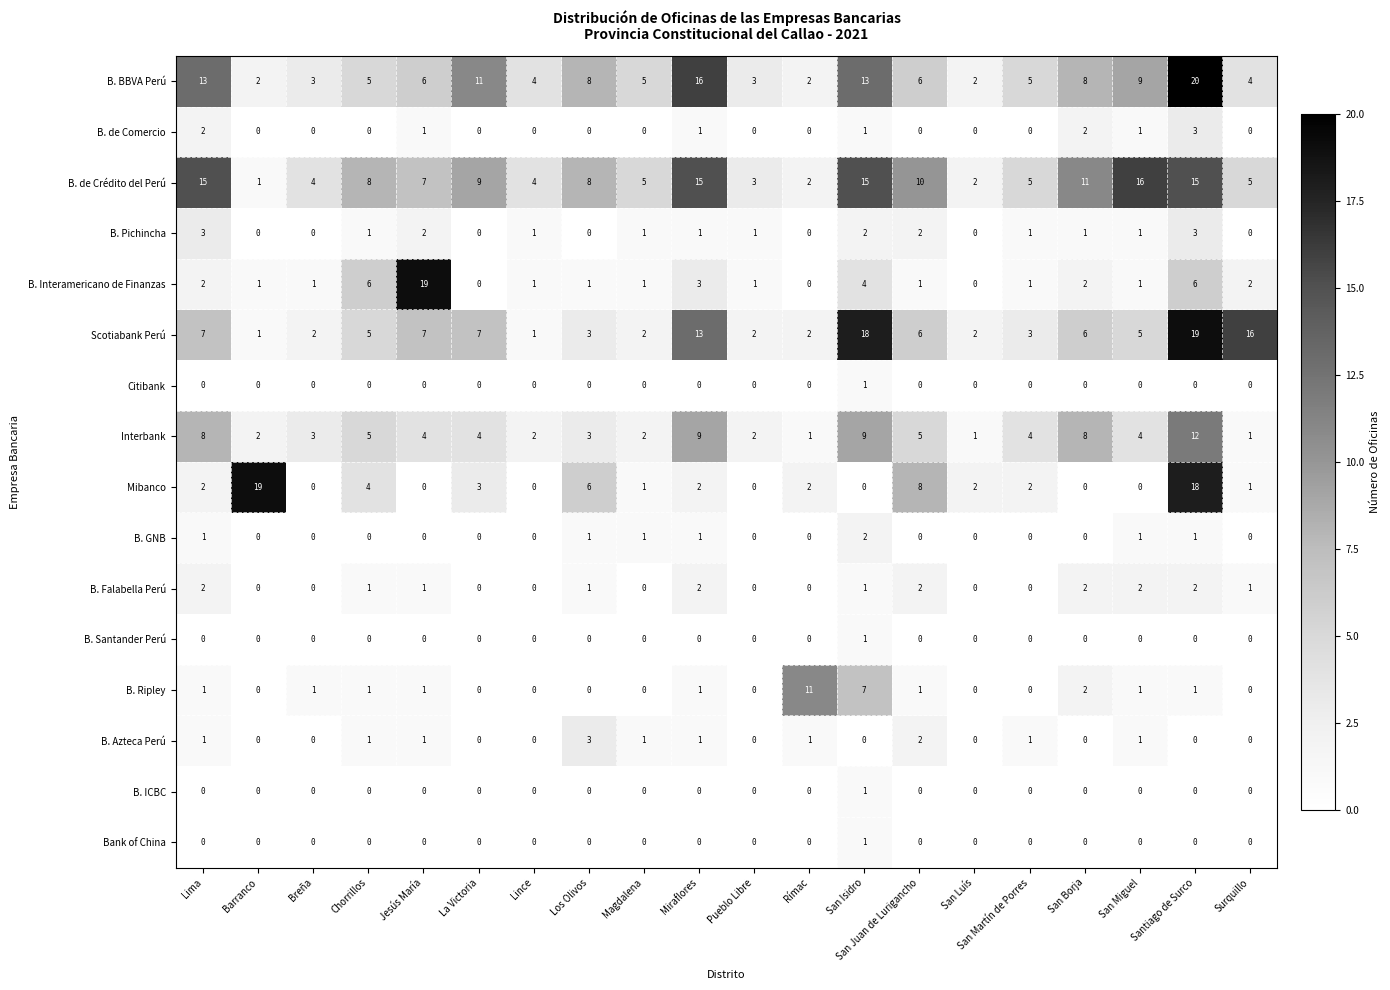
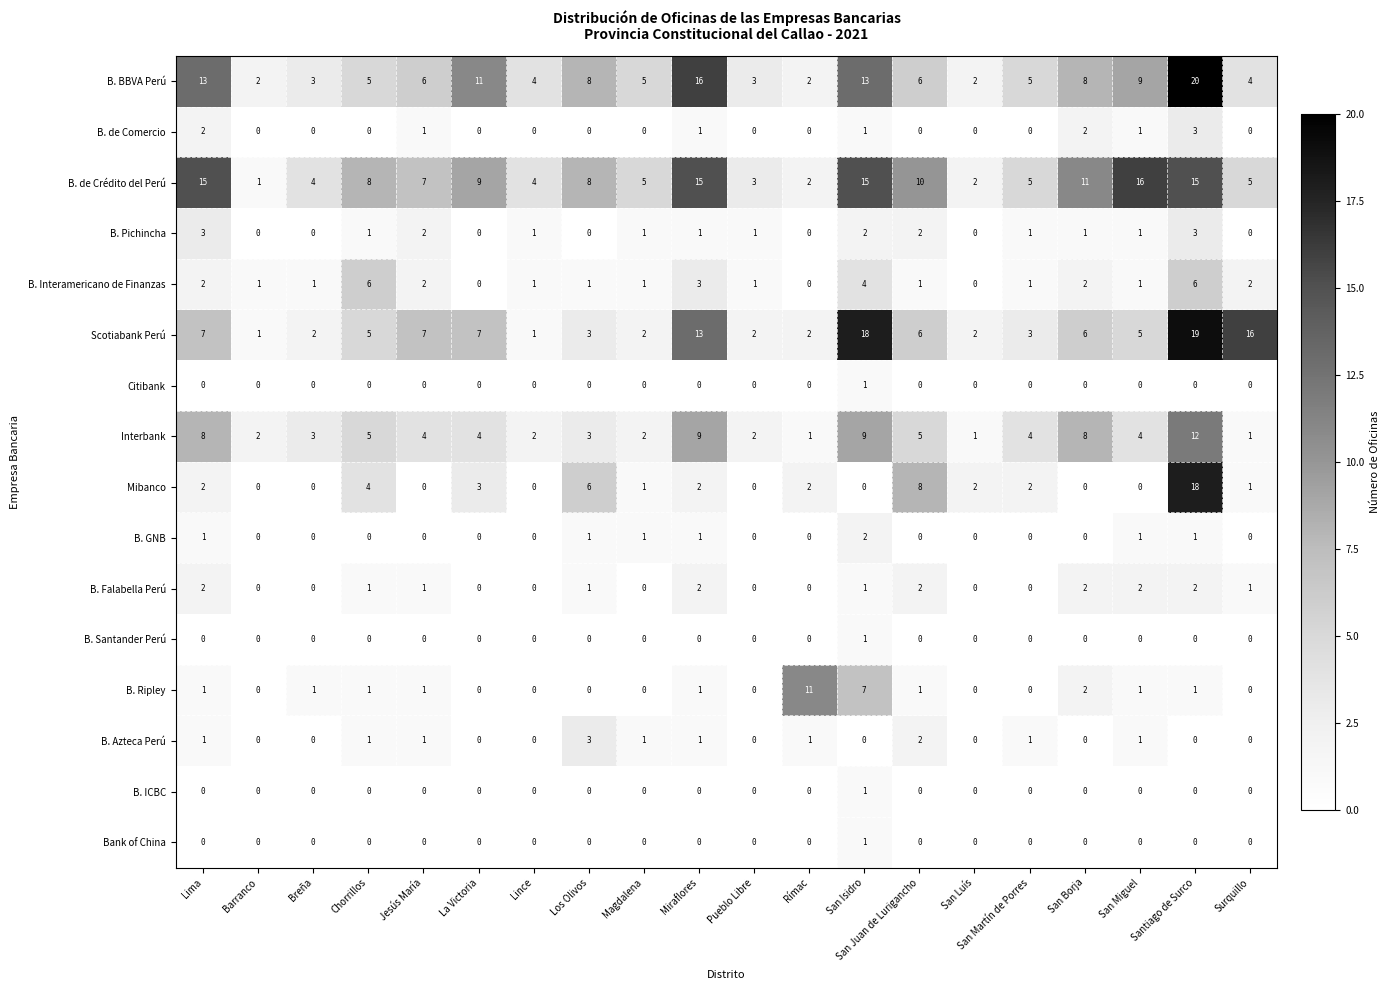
B. Interamericano de Finanzas, Jesús María: 19 -> 2
Mibanco, Barranco: 19 -> 0
